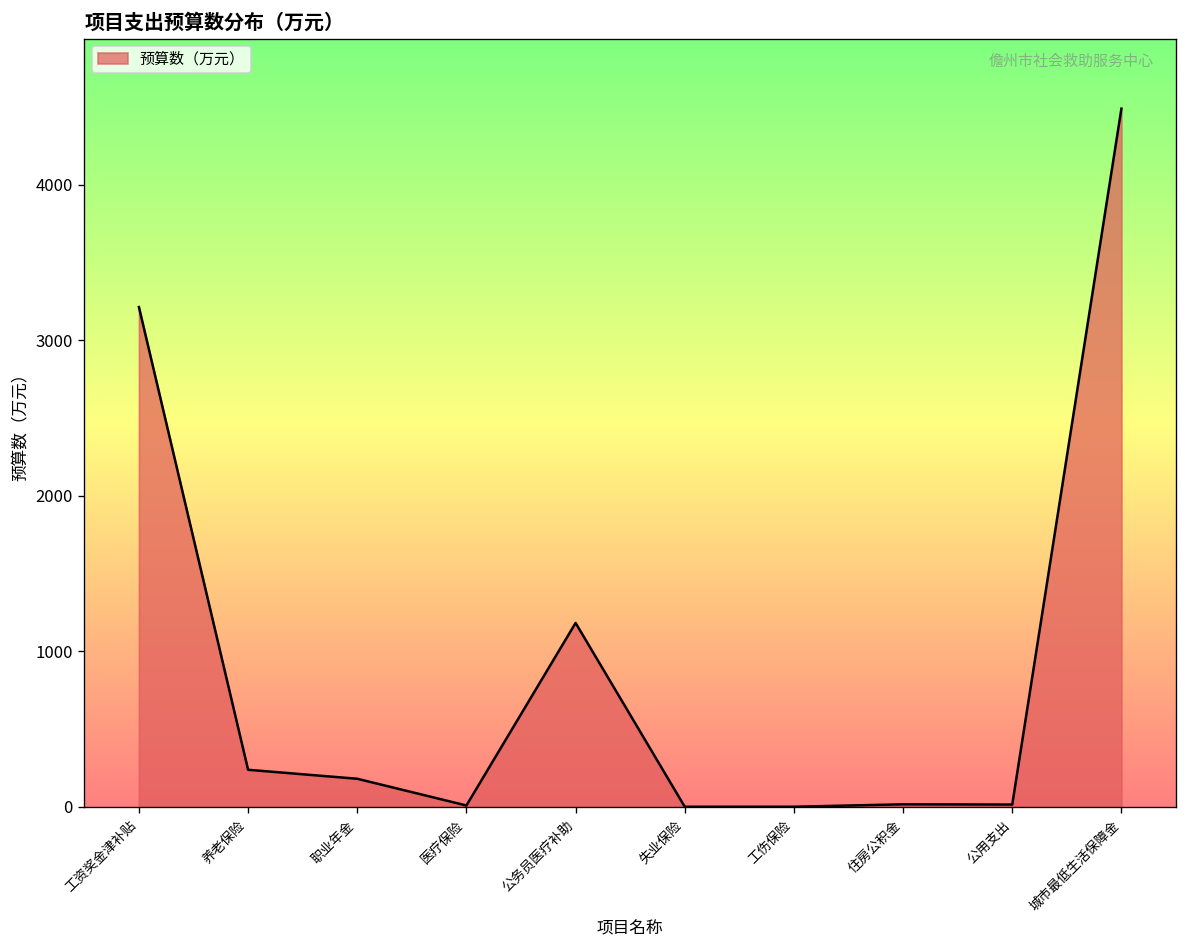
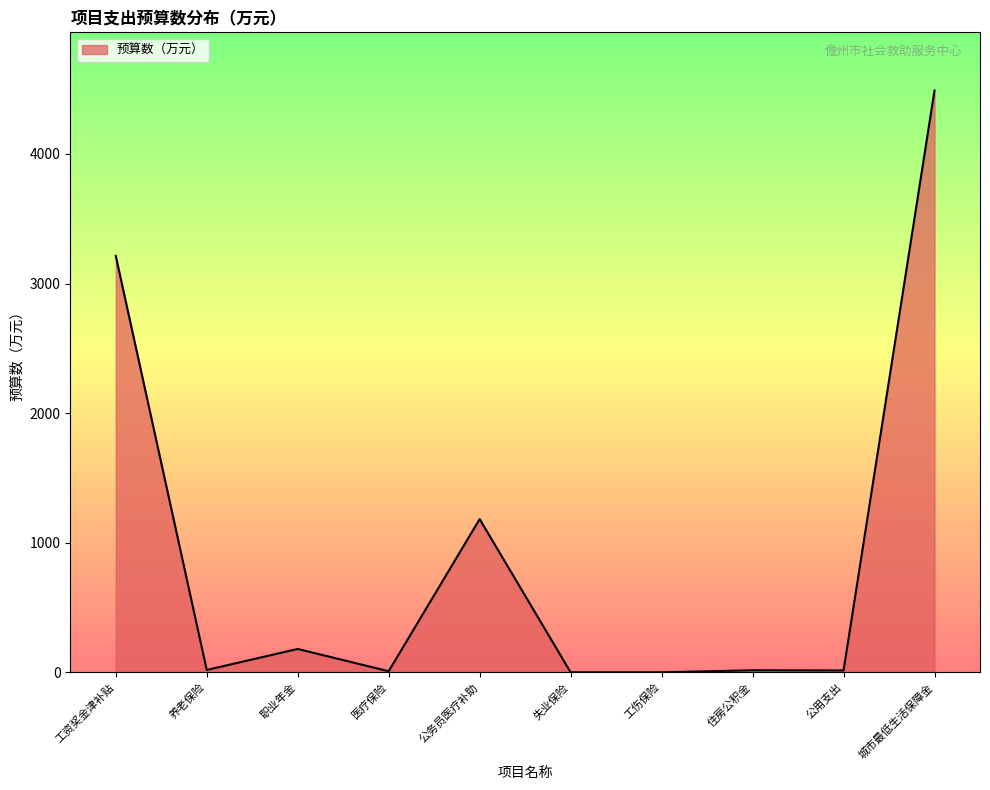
养老保险: 240 -> 20
